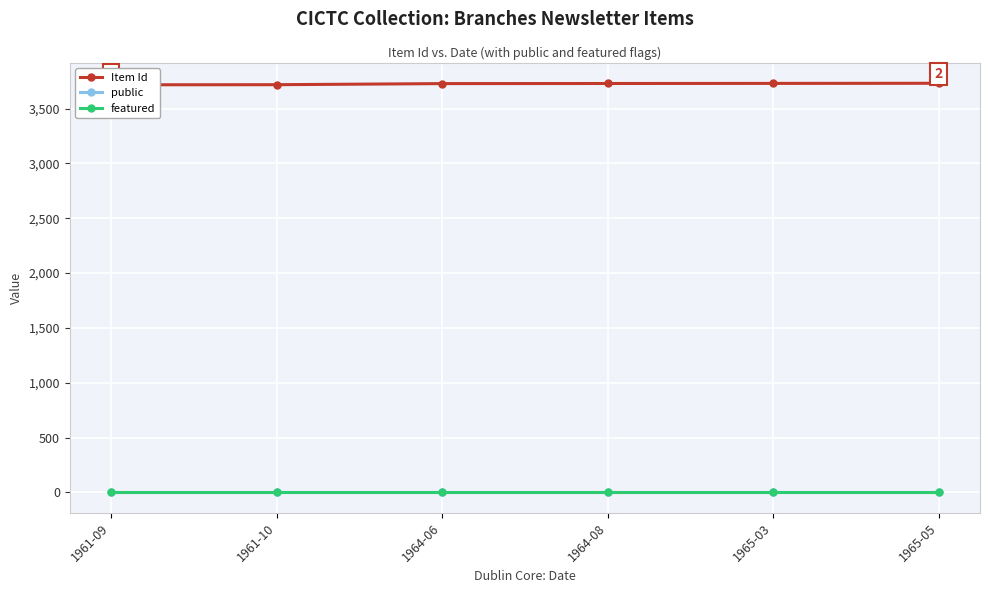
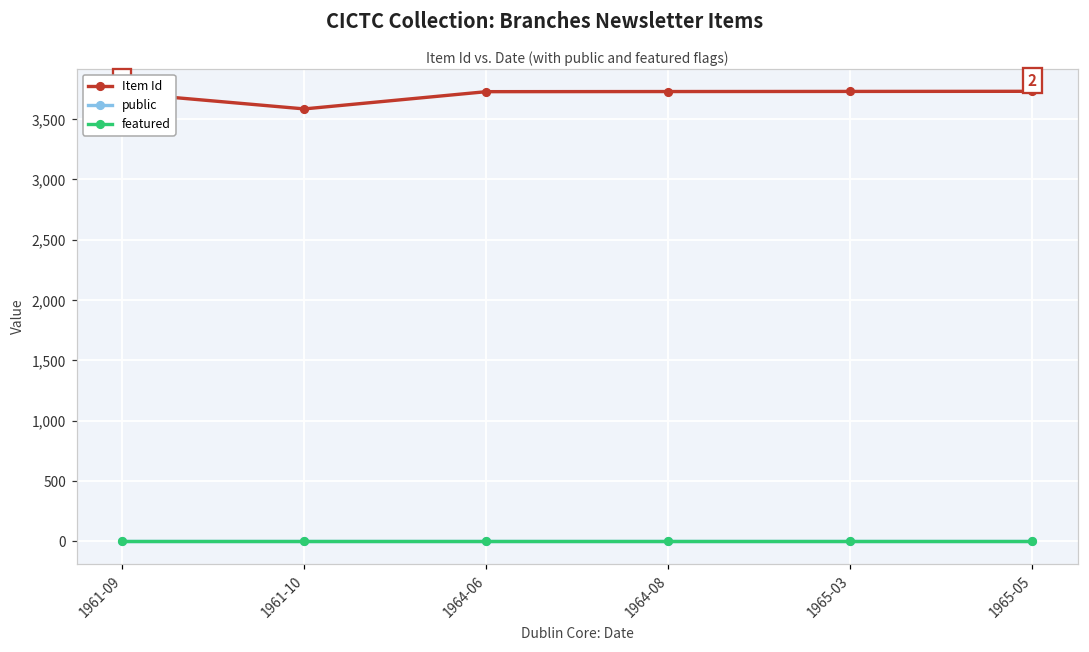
Item Id, 1961-10: 3,720 -> 3,590
